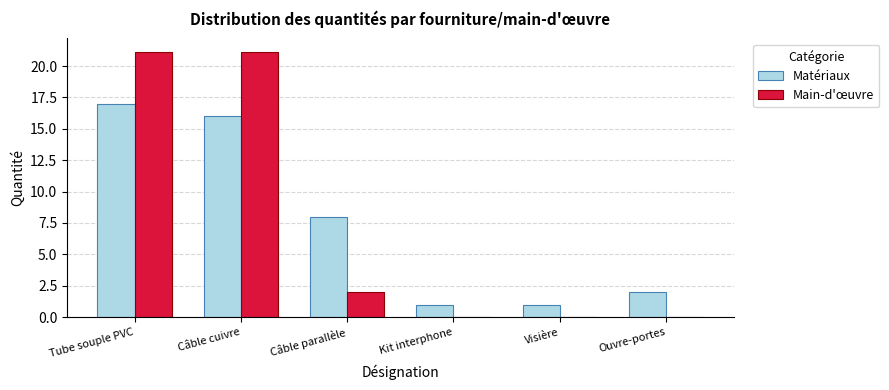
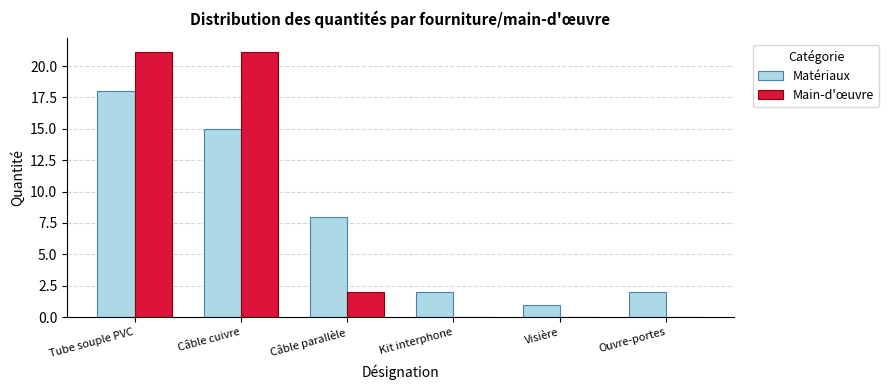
Matériaux, Tube souple PVC: 17 -> 18
Matériaux, Câble cuivre: 16 -> 15
Matériaux, Kit interphone: 1 -> 2
